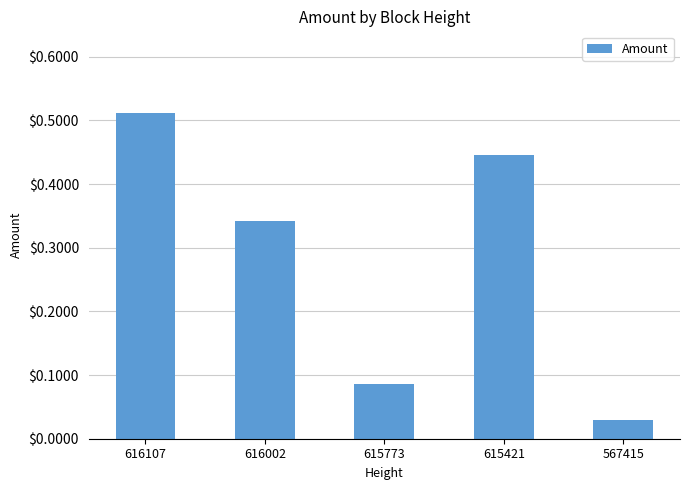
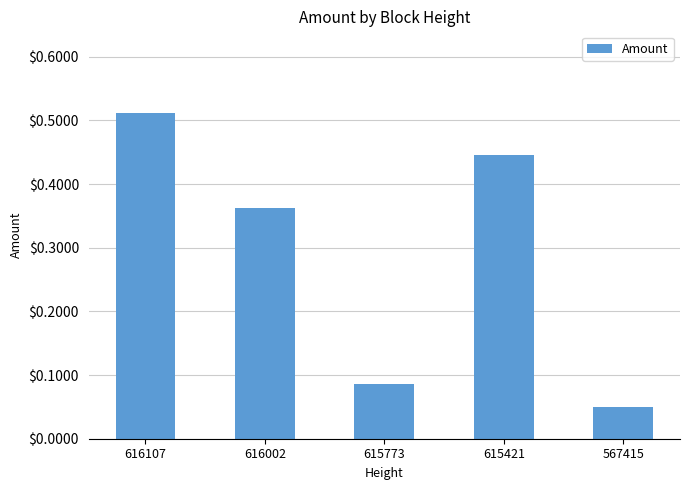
616002: $0.34 -> $0.36
567415: $0.03 -> $0.05
